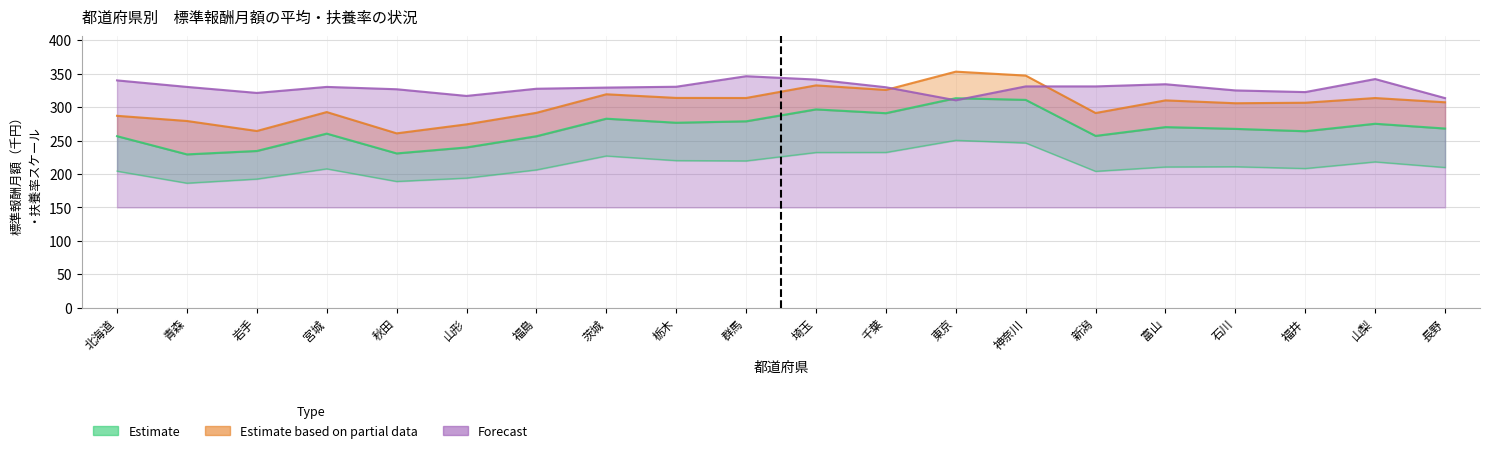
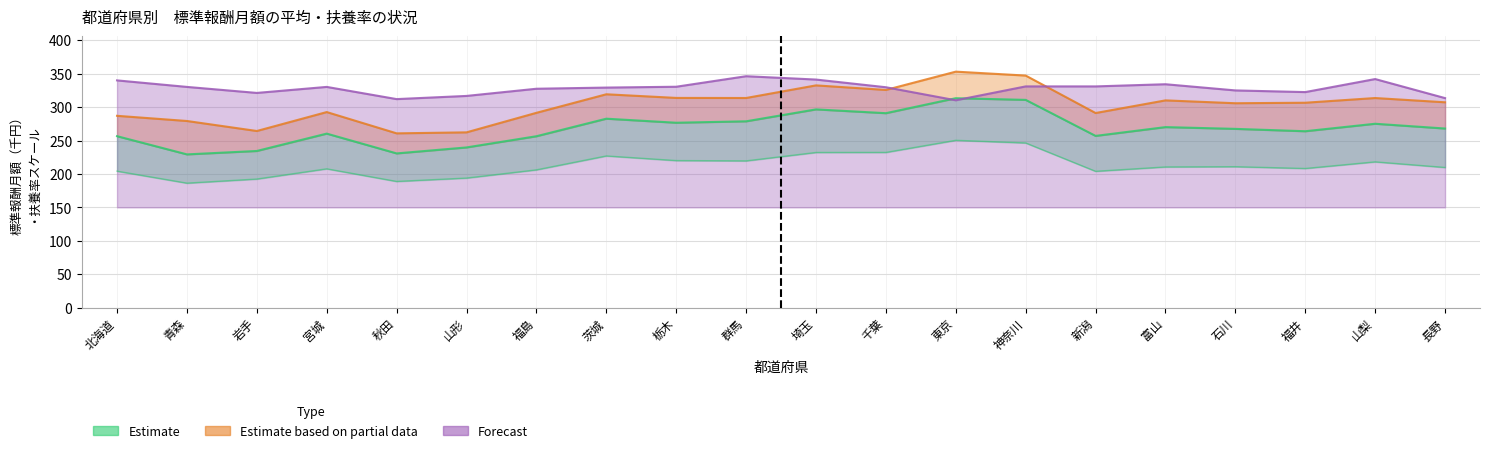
Forecast, 秋田: 330 -> 310
Estimate based on partial data, 山形: 270 -> 260
